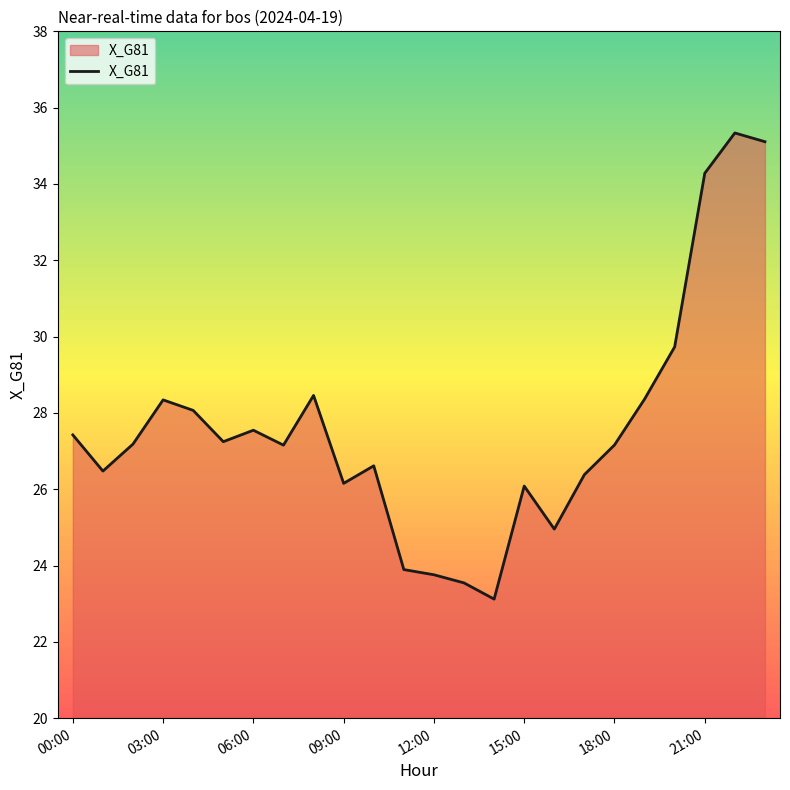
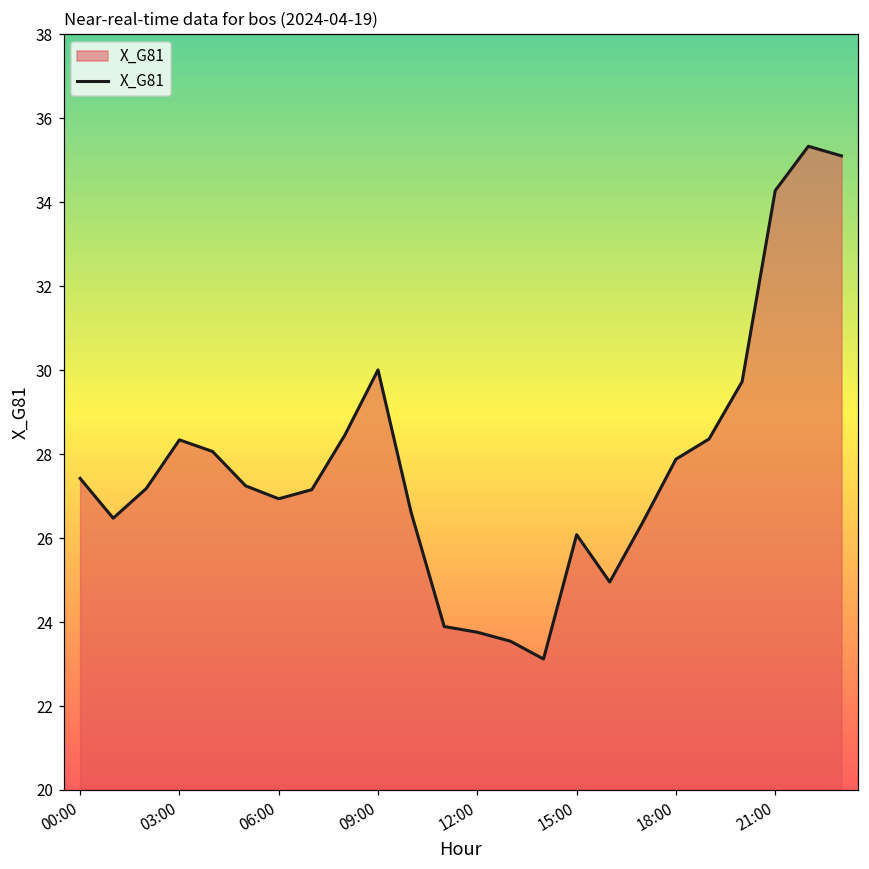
06:00: 27.5 -> 26.9
09:00: 26.2 -> 30.0
18:00: 27.2 -> 27.9
